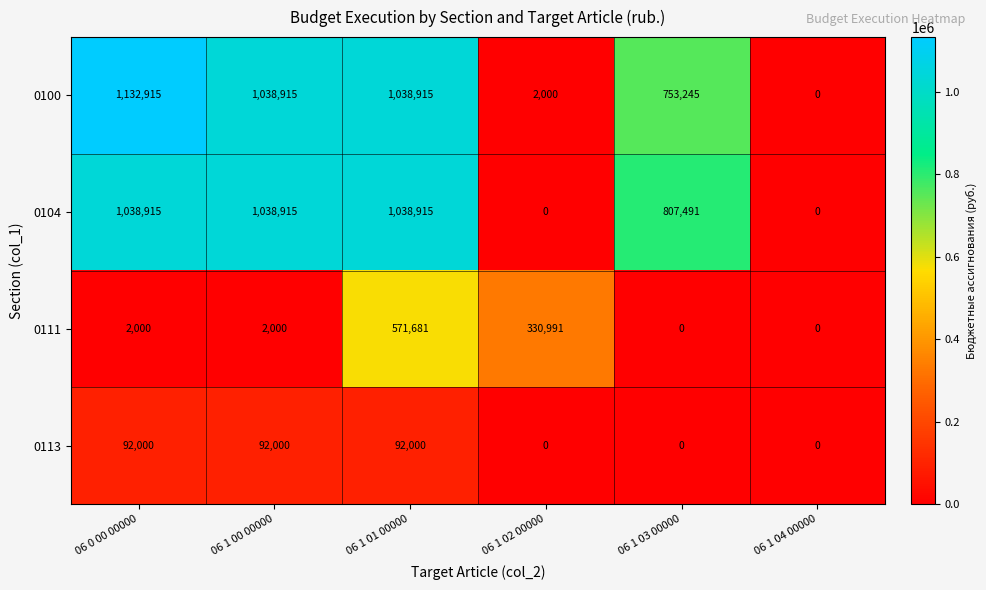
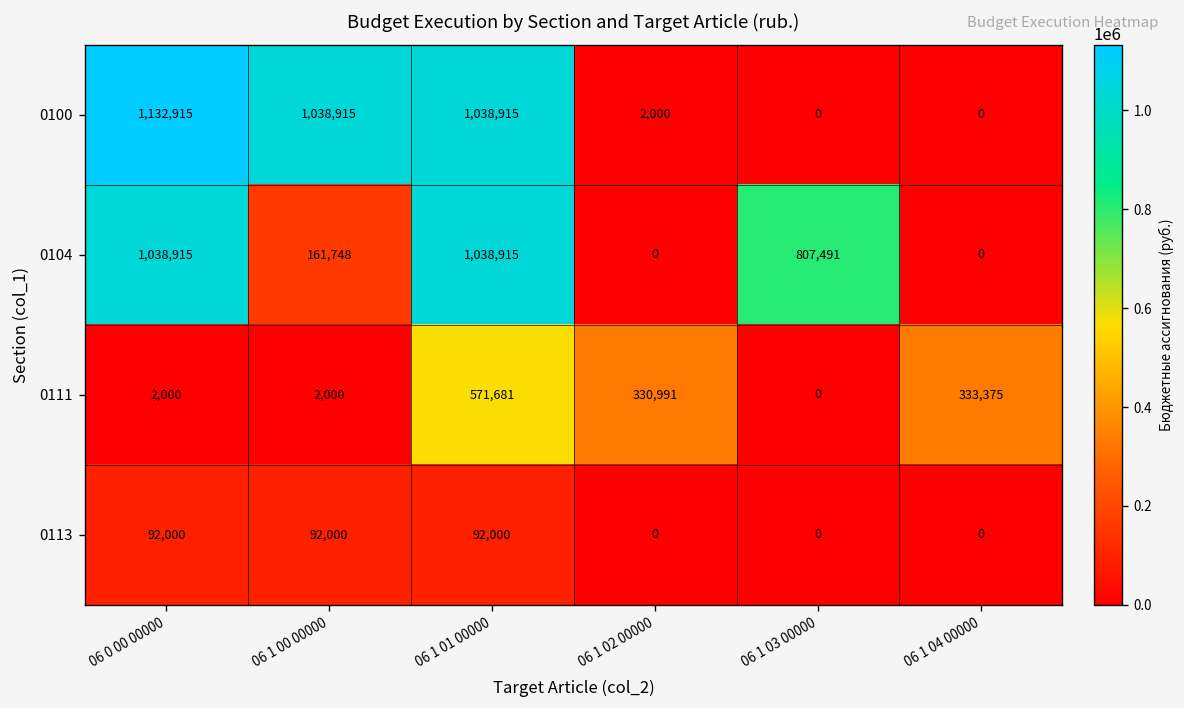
0100, 06 1 03 00000: 753,245 -> 0
0104, 06 1 00 00000: 1,038,915 -> 161,748
0111, 06 1 04 00000: 0 -> 333,375
